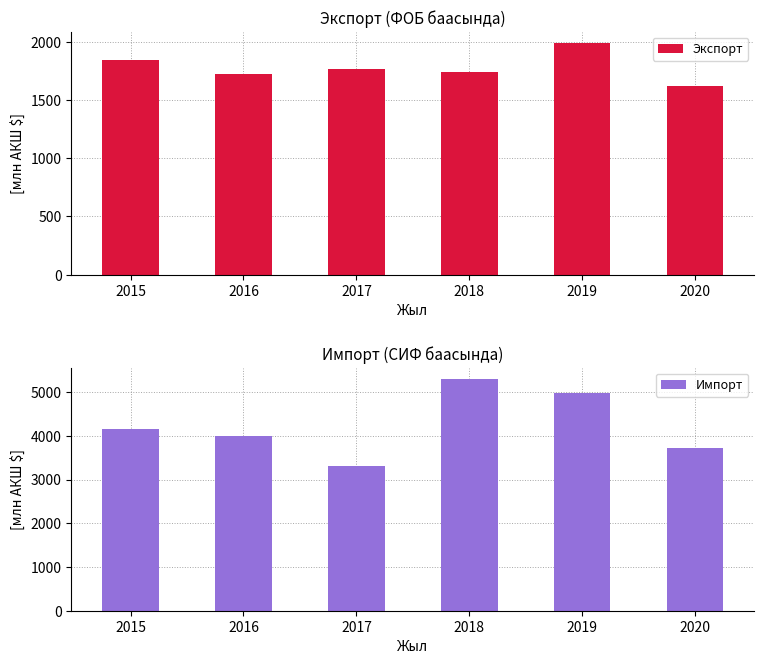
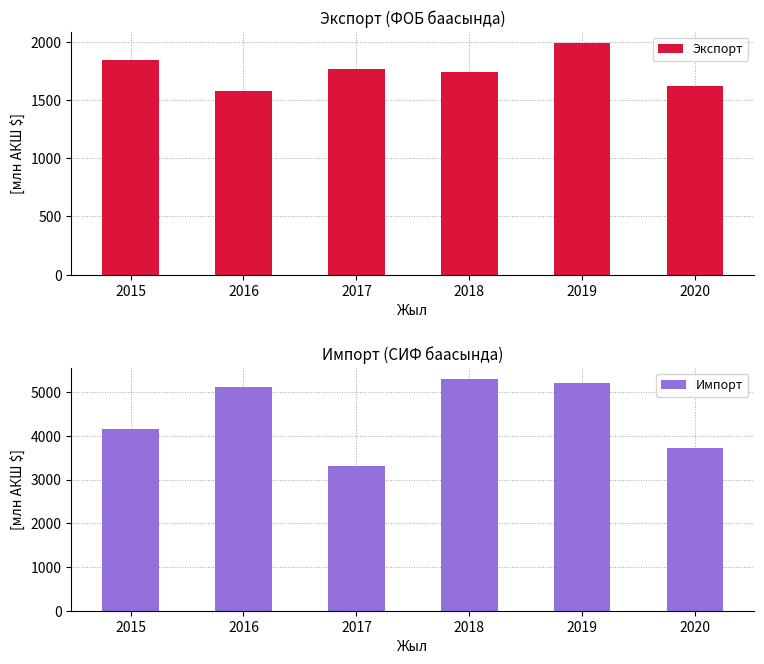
Экспорт (ФОБ баасында), 2016: 1720 -> 1570
Импорт (СИФ баасында), 2016: 4000 -> 5100
Импорт (СИФ баасында), 2019: 5000 -> 5200
